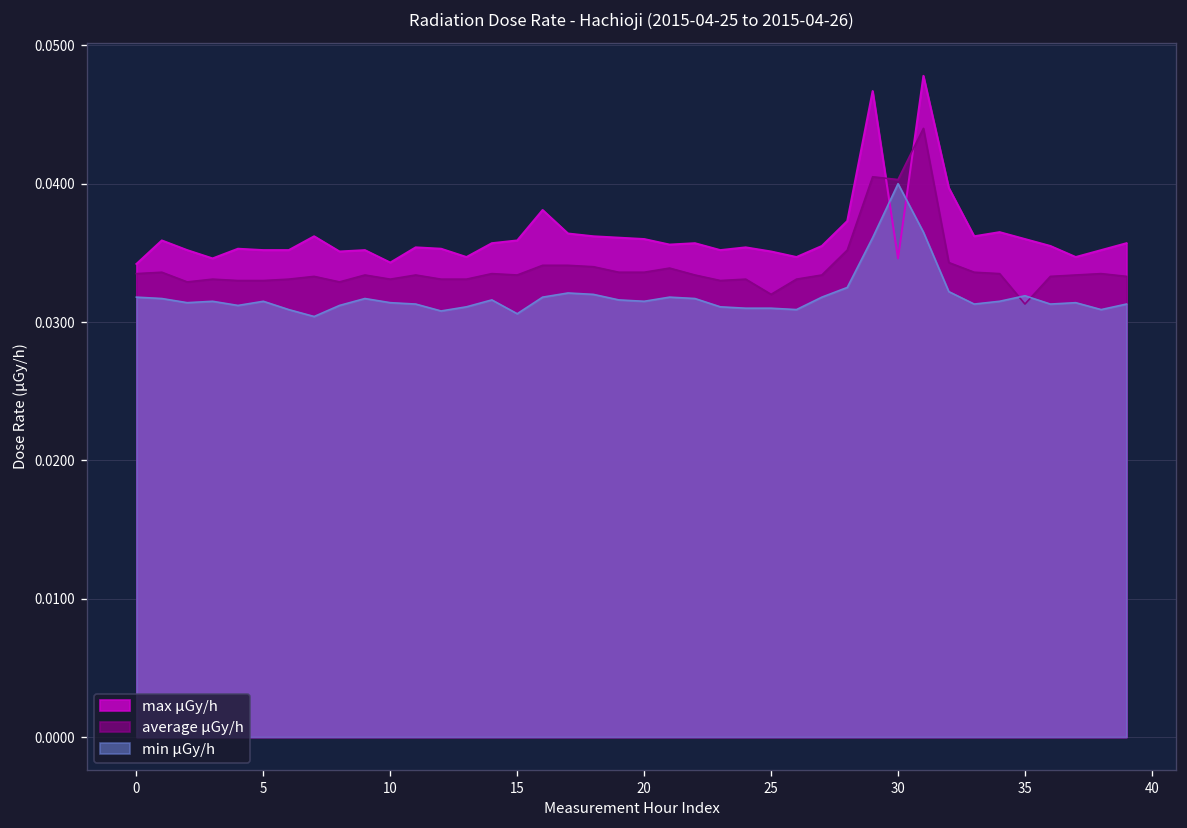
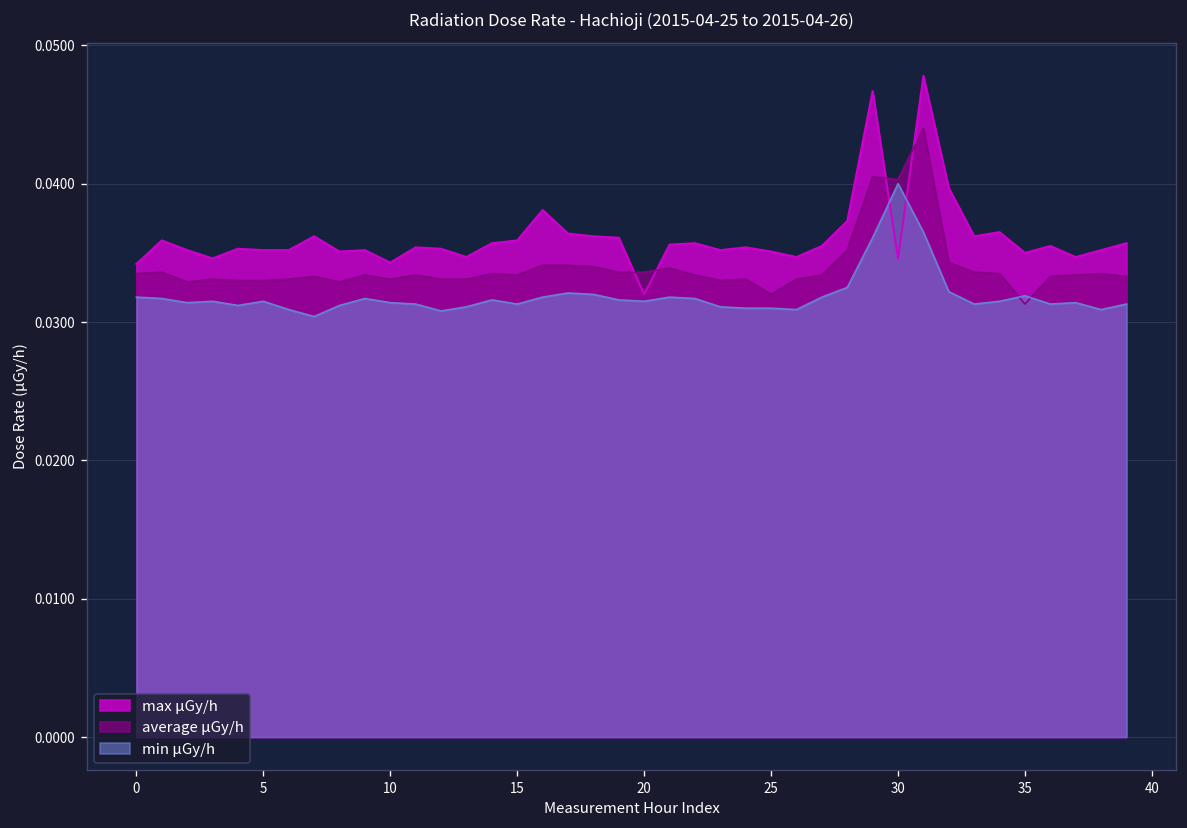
min μGy/h, 15: 0.0306 -> 0.0313
max μGy/h, 20: 0.036 -> 0.032
max μGy/h, 35: 0.036 -> 0.035
